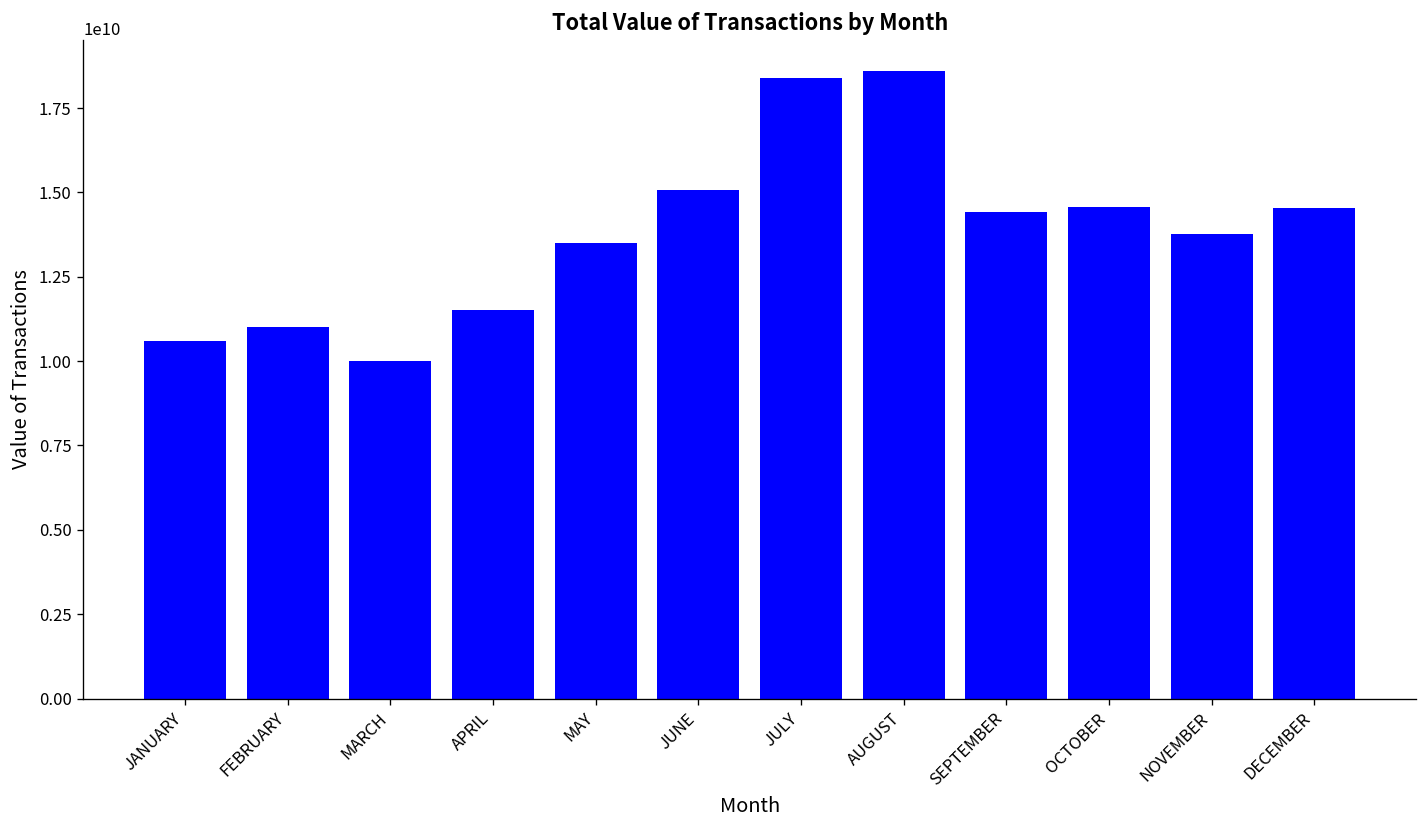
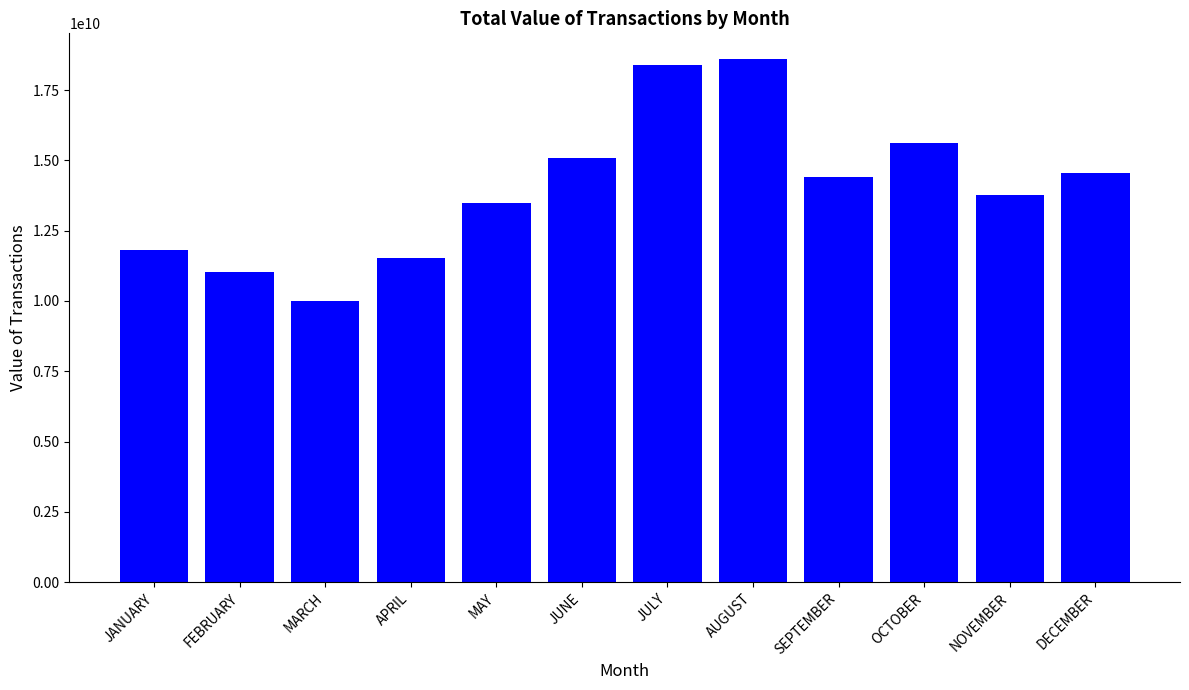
JANUARY: 10600000000 -> 11800000000
OCTOBER: 14600000000 -> 15600000000
